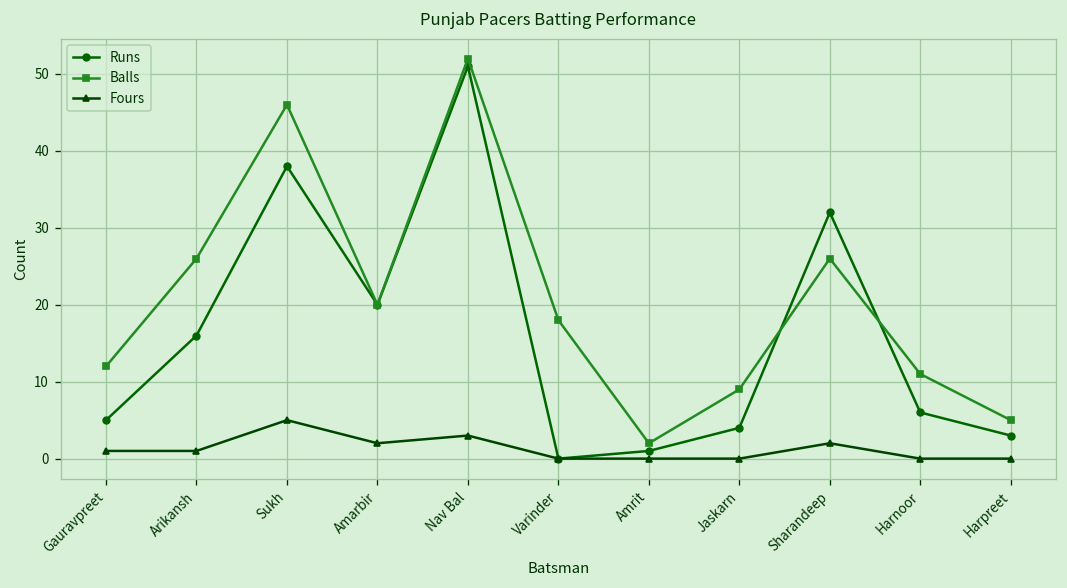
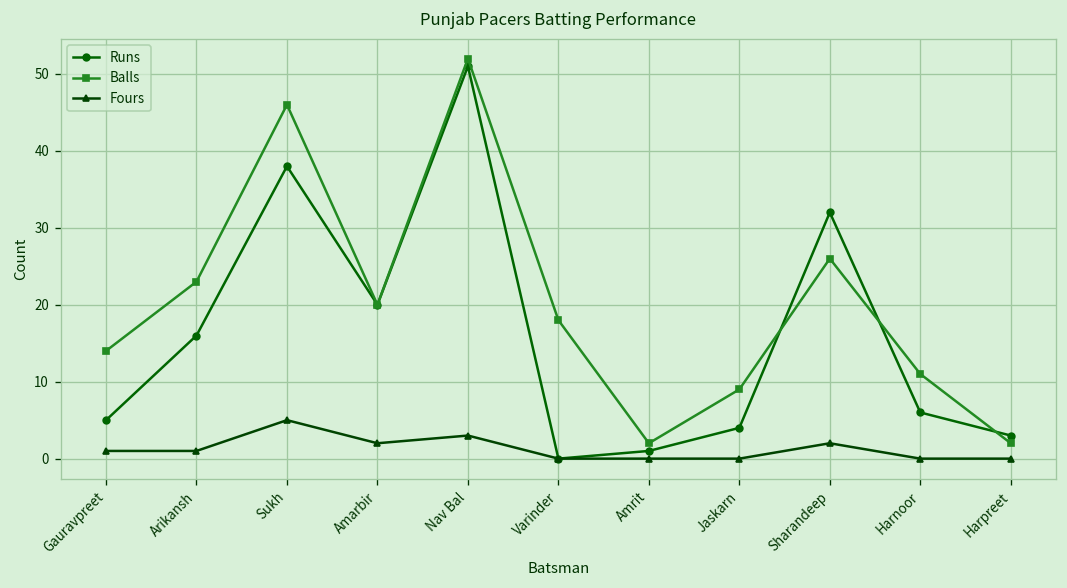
Balls, Gauravpreet: 12 -> 14
Balls, Arikansh: 26 -> 23
Balls, Harpreet: 5 -> 2
